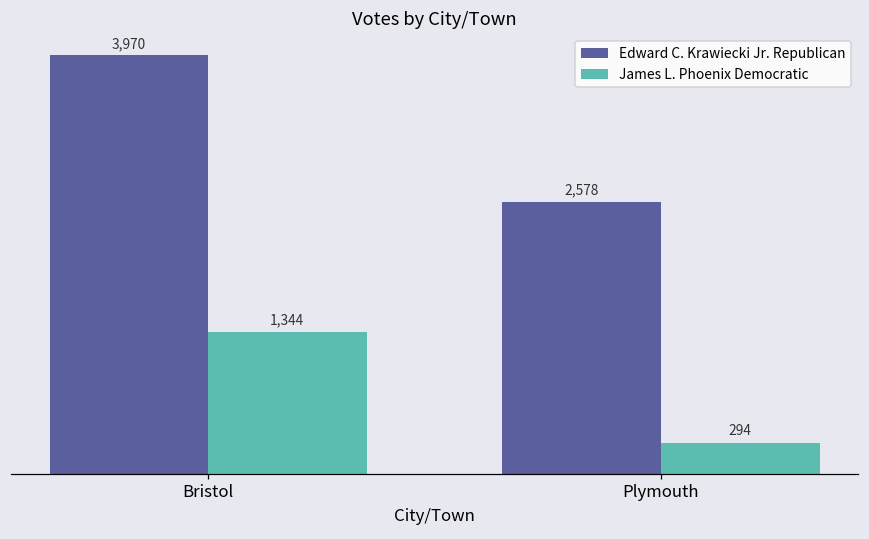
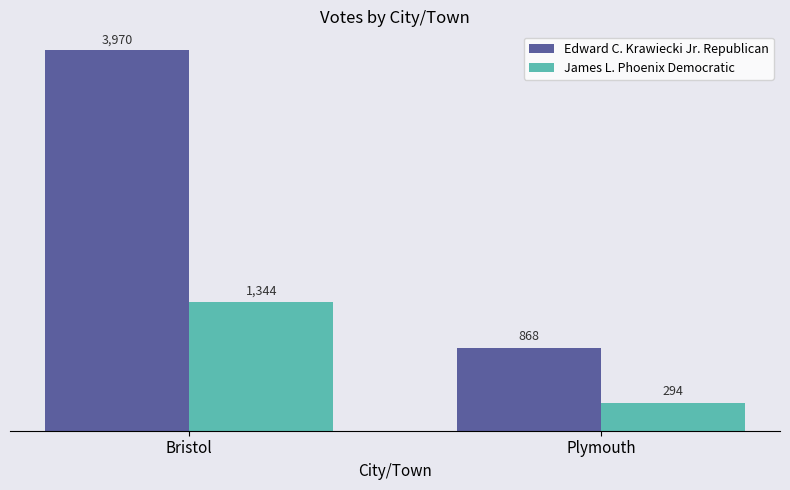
Edward C. Krawiecki Jr. Republican, Plymouth: 2,578 -> 868
